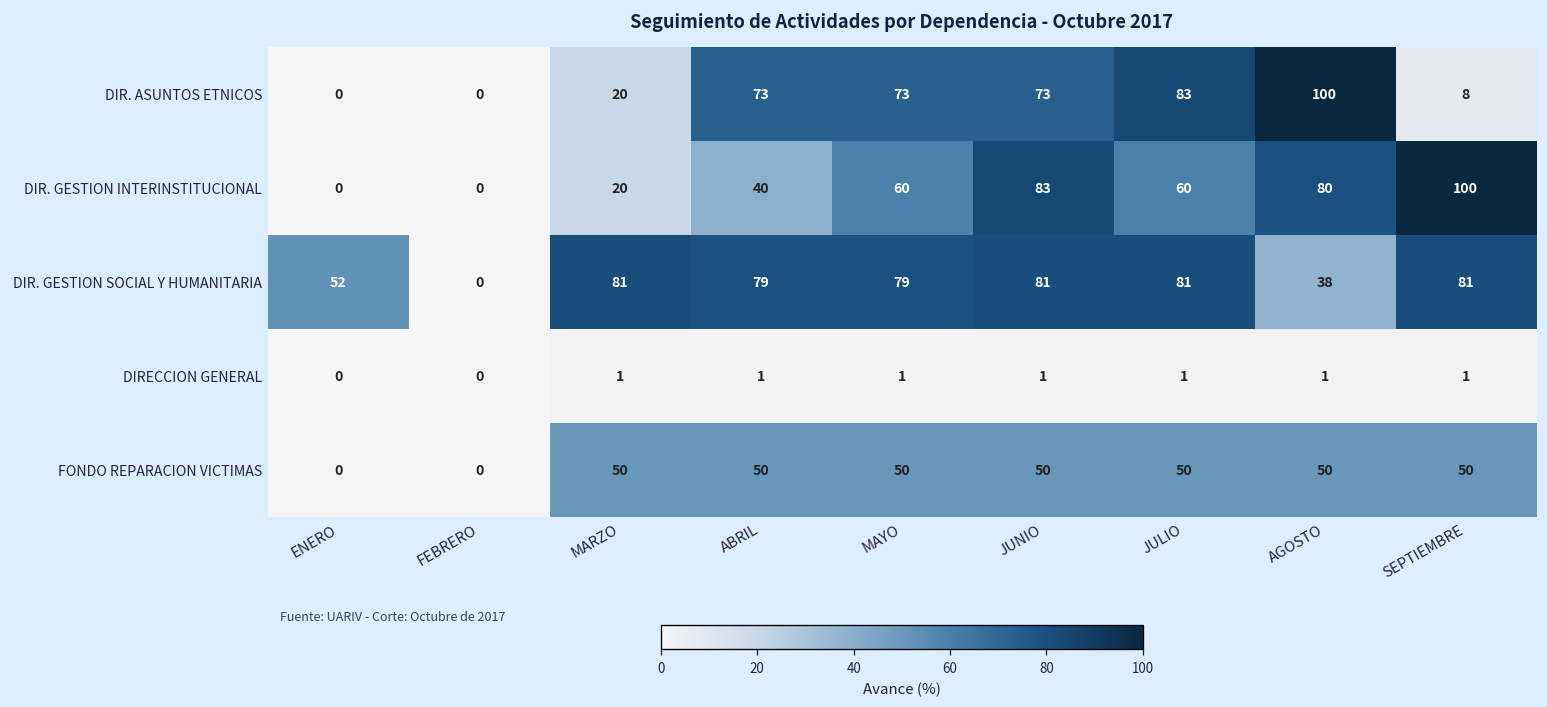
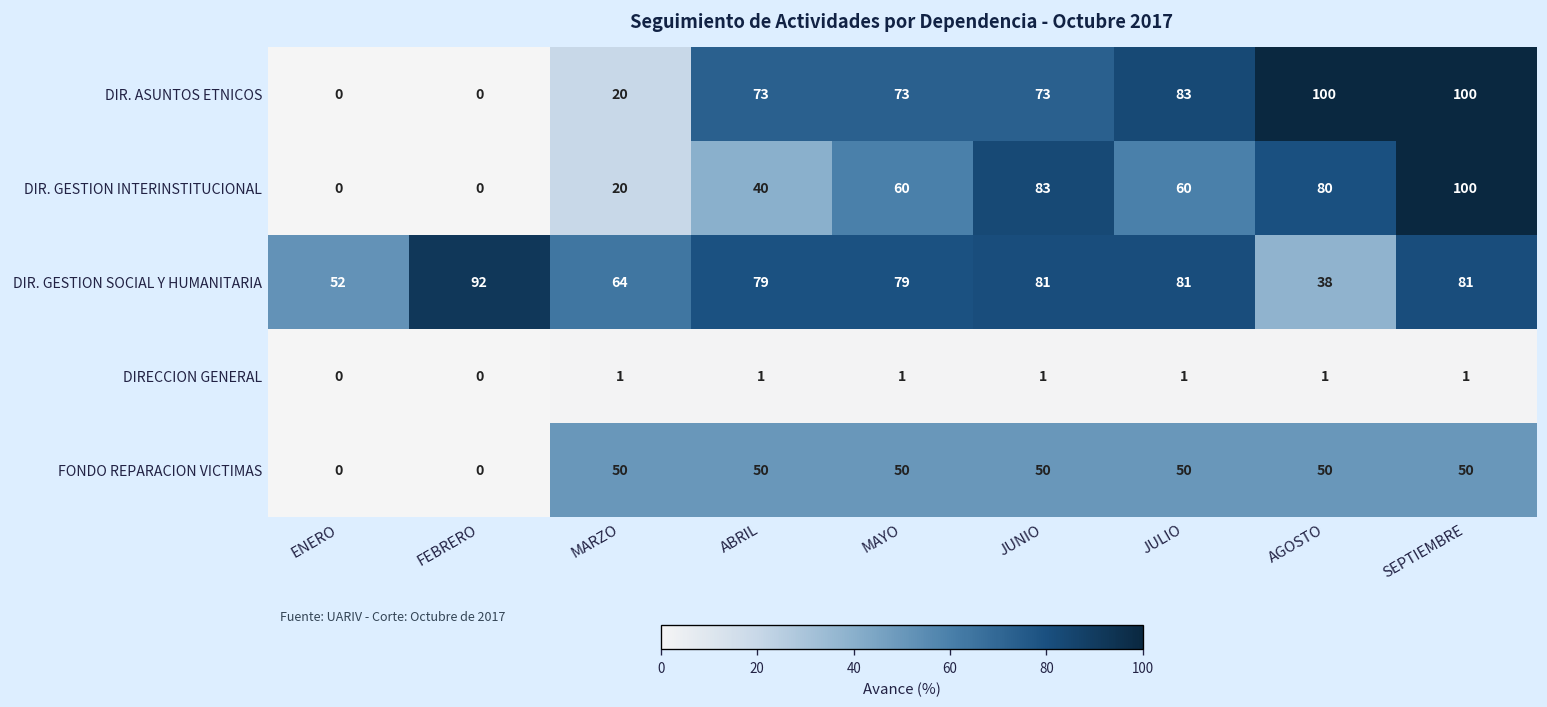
DIR. ASUNTOS ETNICOS, SEPTIEMBRE: 8 -> 100
DIR. GESTION SOCIAL Y HUMANITARIA, FEBRERO: 0 -> 92
DIR. GESTION SOCIAL Y HUMANITARIA, MARZO: 81 -> 64
